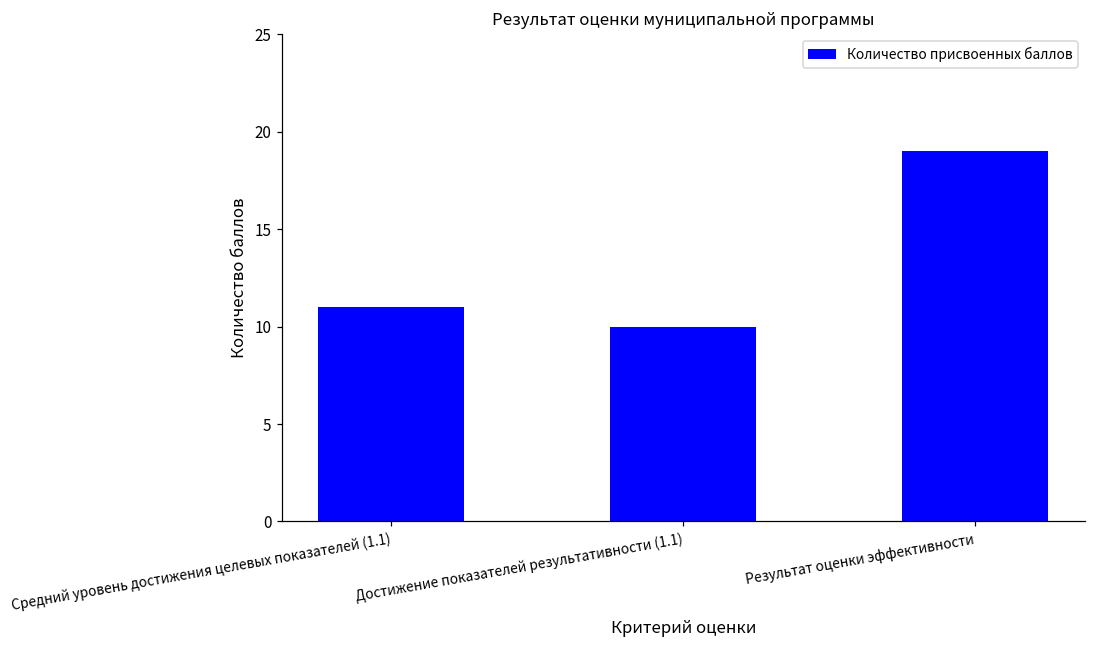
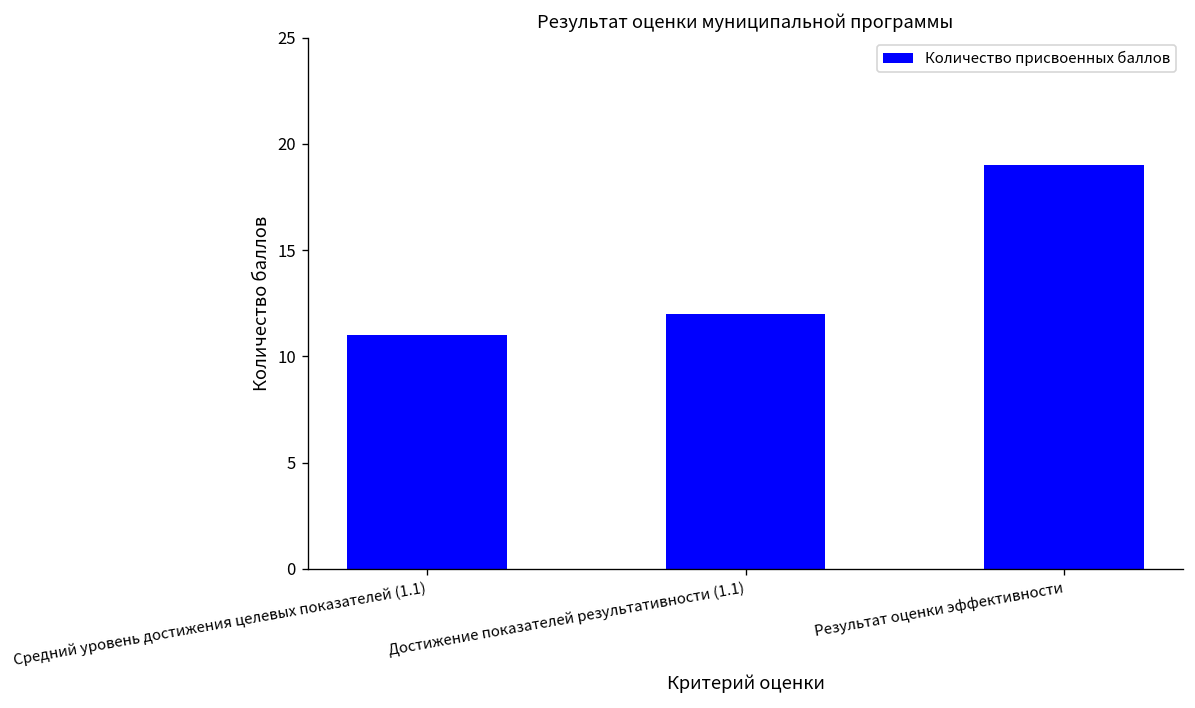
Достижение показателей результативности (1.1): 10 -> 12
